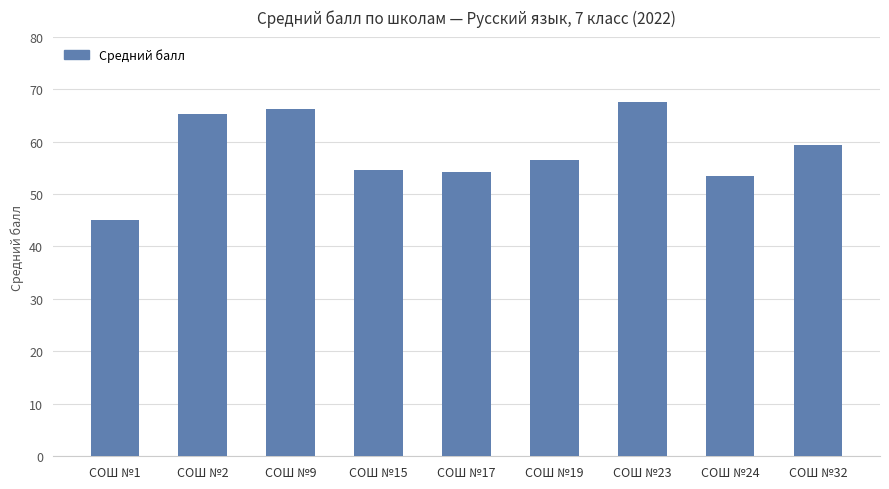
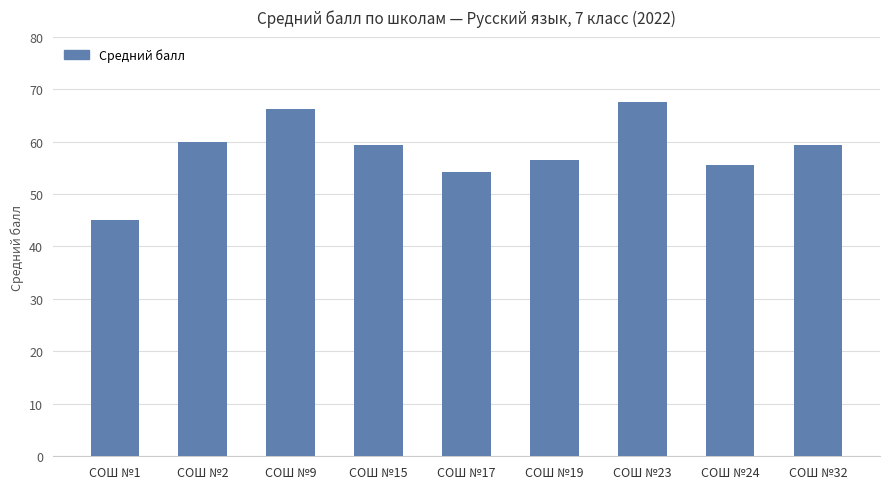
СОШ №2: 65 -> 60
СОШ №15: 55 -> 59
СОШ №24: 54 -> 56
